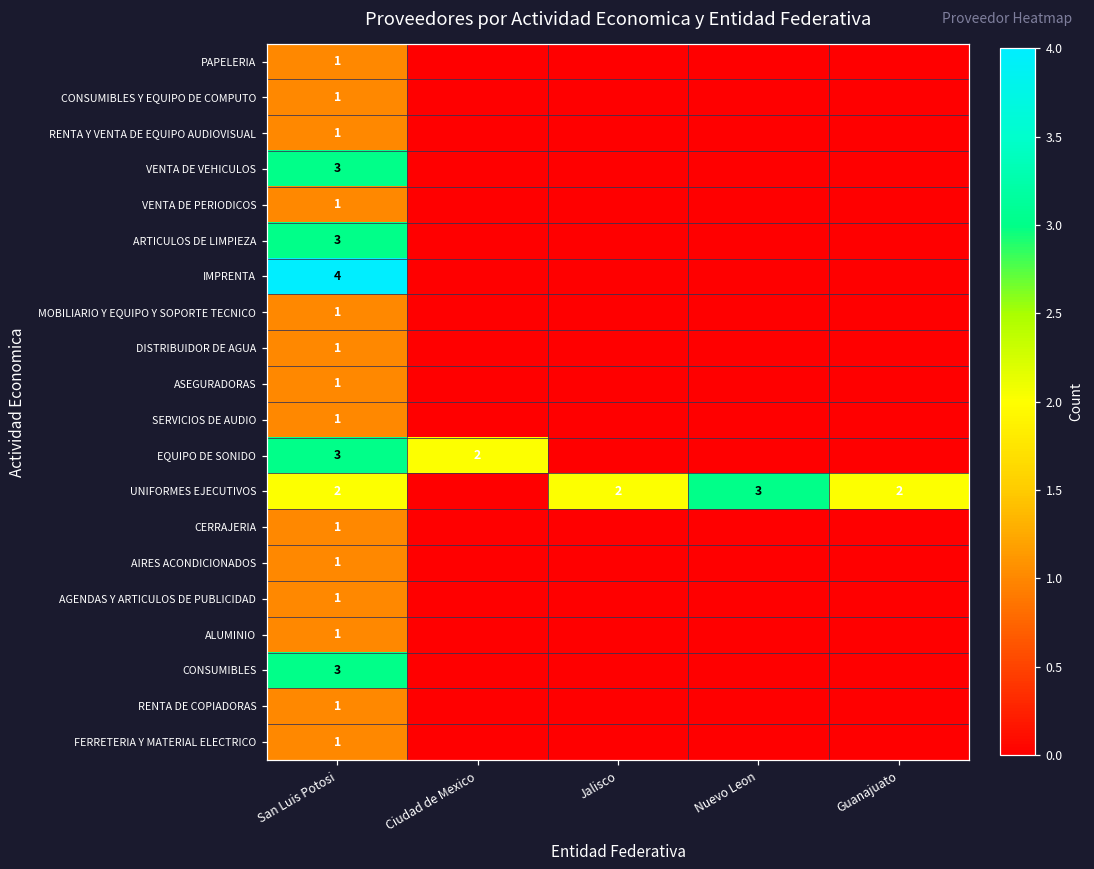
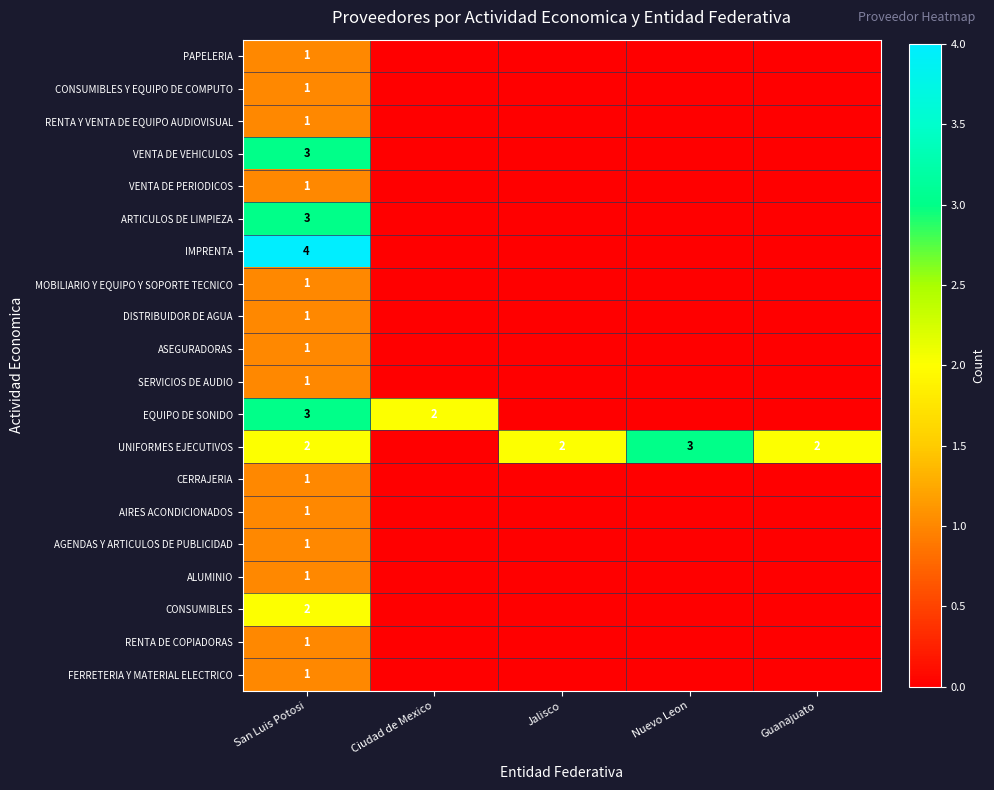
CONSUMIBLES, San Luis Potosi: 3 -> 2
